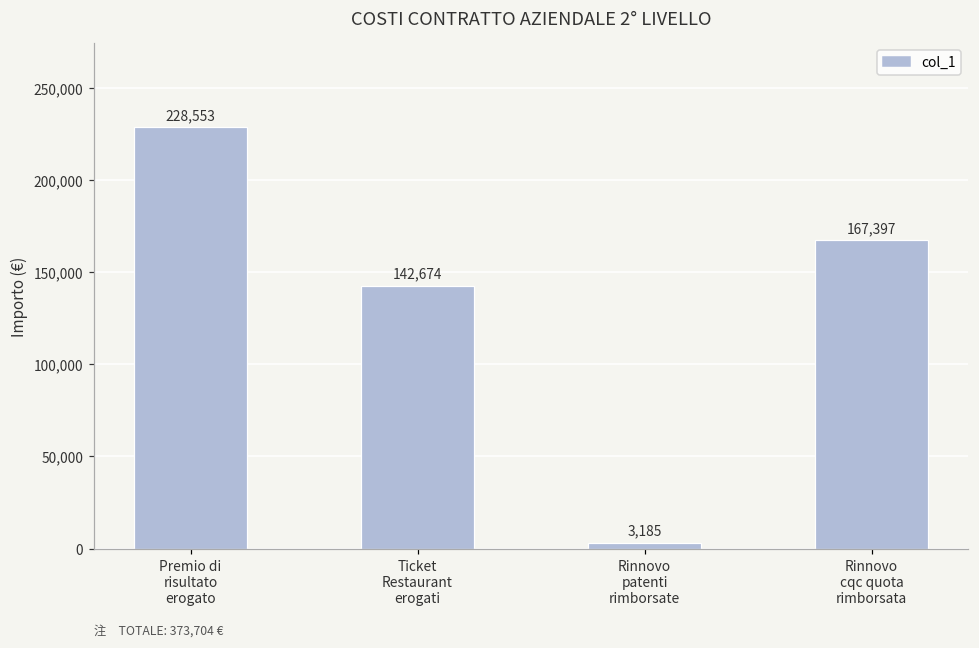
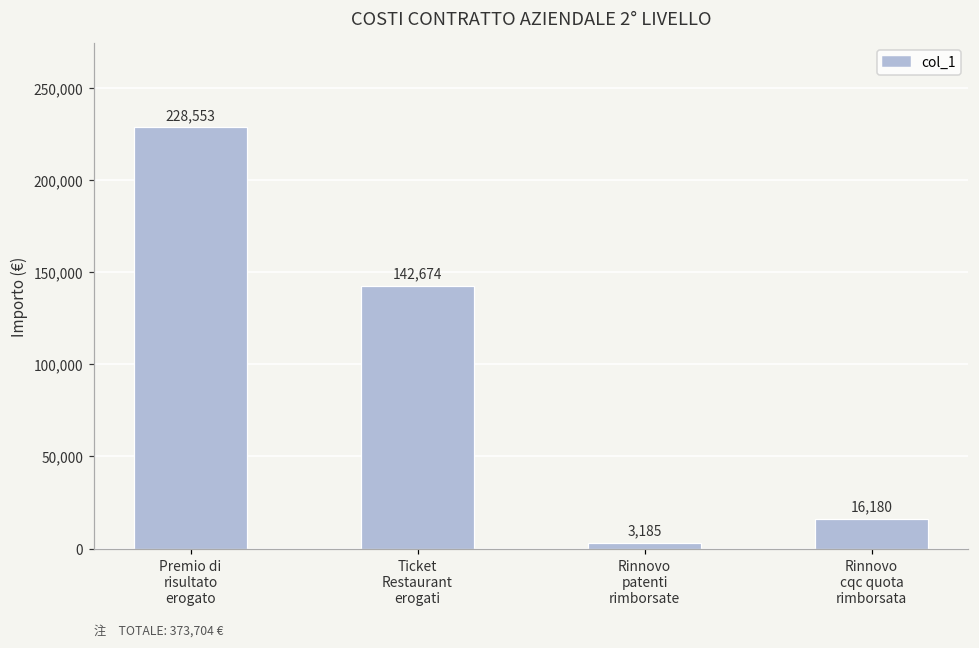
Rinnovo cqc quota rimborsata: 167,397 -> 16,180
